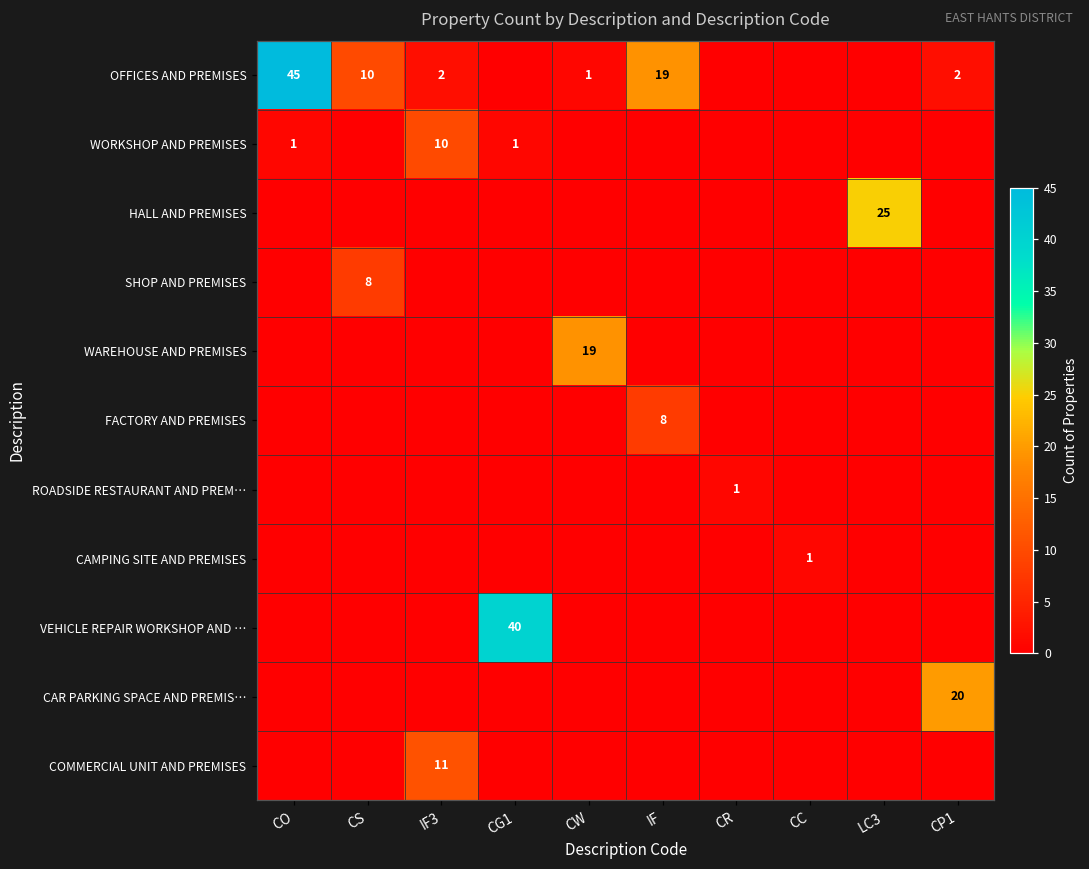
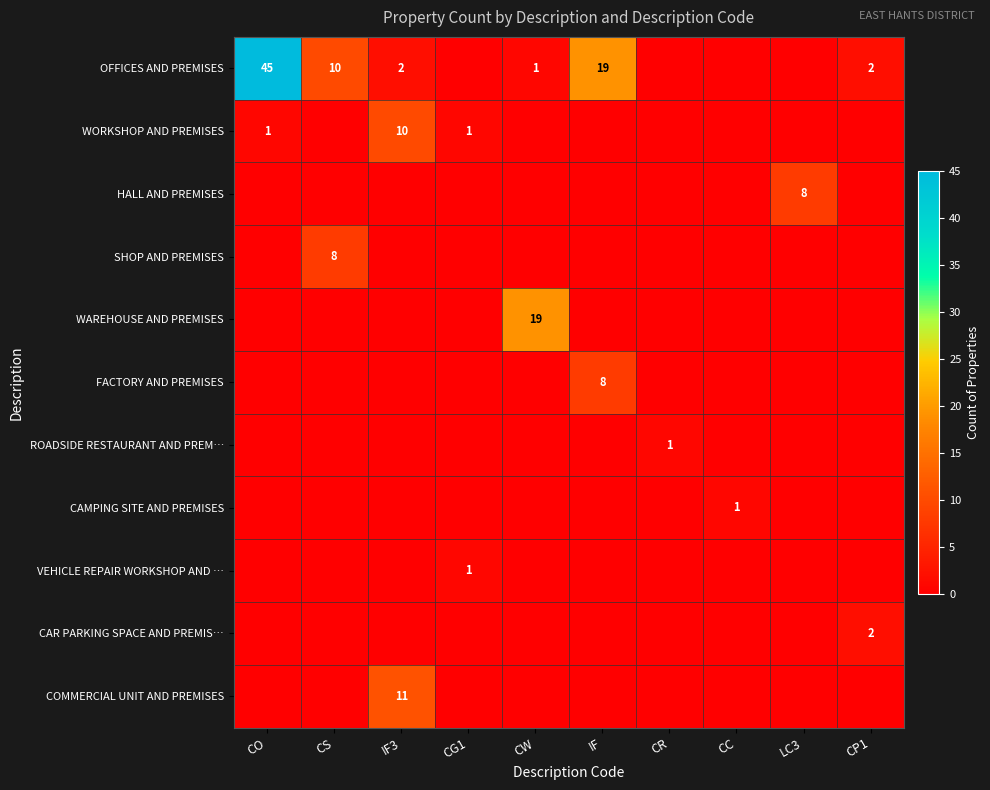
HALL AND PREMISES, LC3: 25 -> 8
VEHICLE REPAIR WORKSHOP AND …, CG1: 40 -> 1
CAR PARKING SPACE AND PREMIS…, CP1: 20 -> 2
